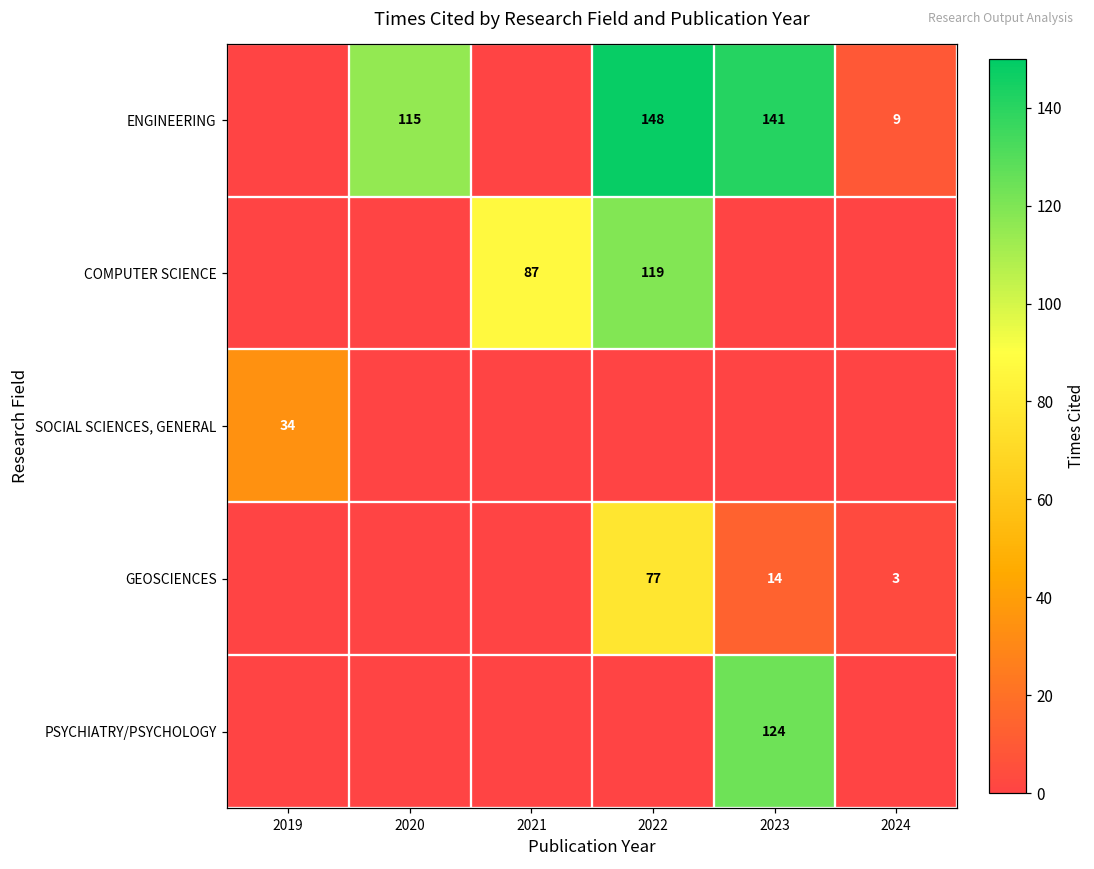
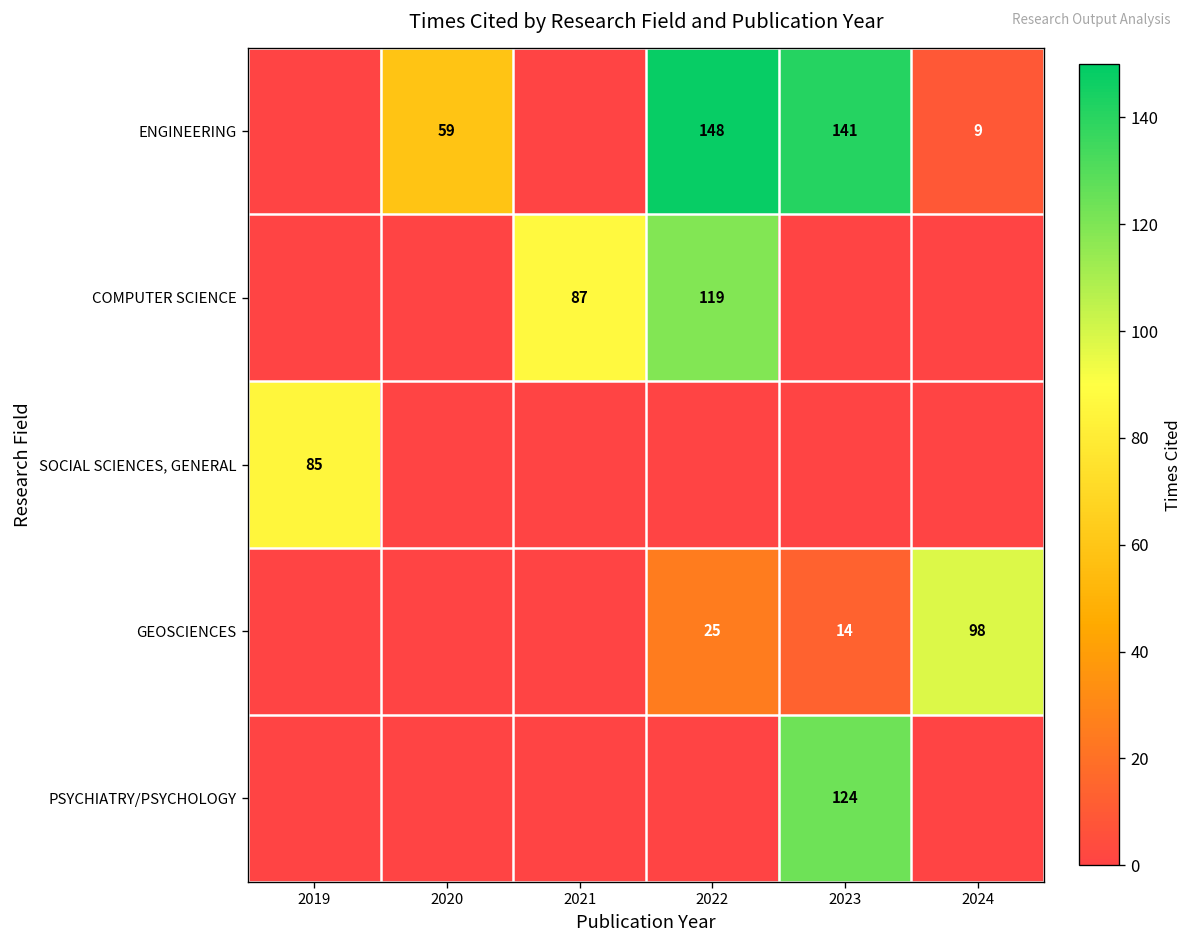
ENGINEERING, 2020: 115 -> 59
SOCIAL SCIENCES, GENERAL, 2019: 34 -> 85
GEOSCIENCES, 2022: 77 -> 25
GEOSCIENCES, 2024: 3 -> 98
